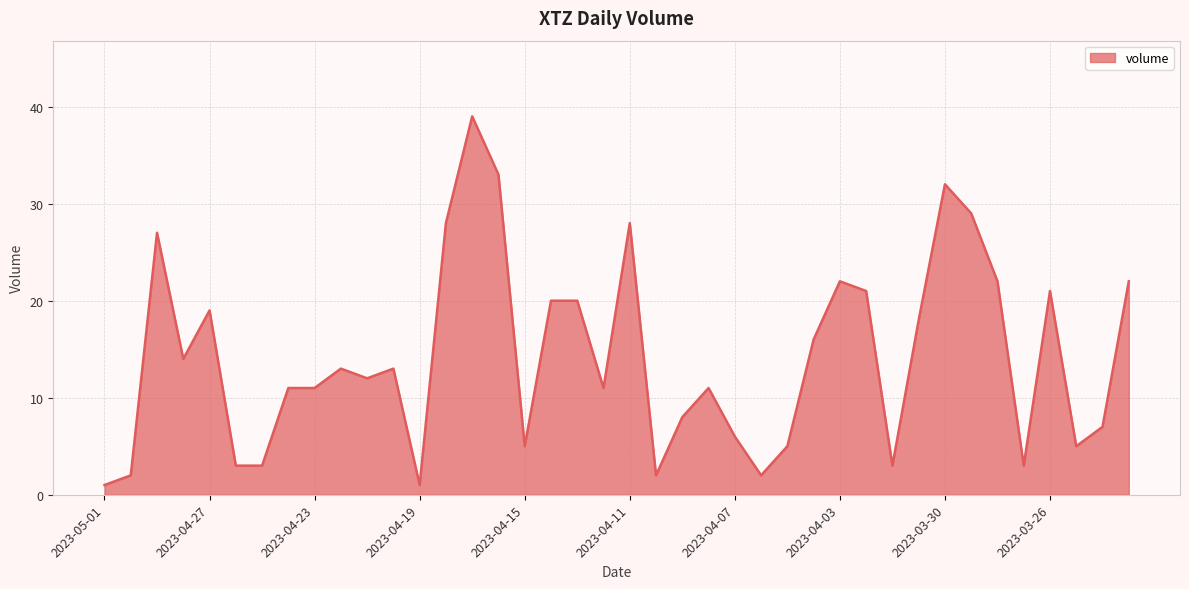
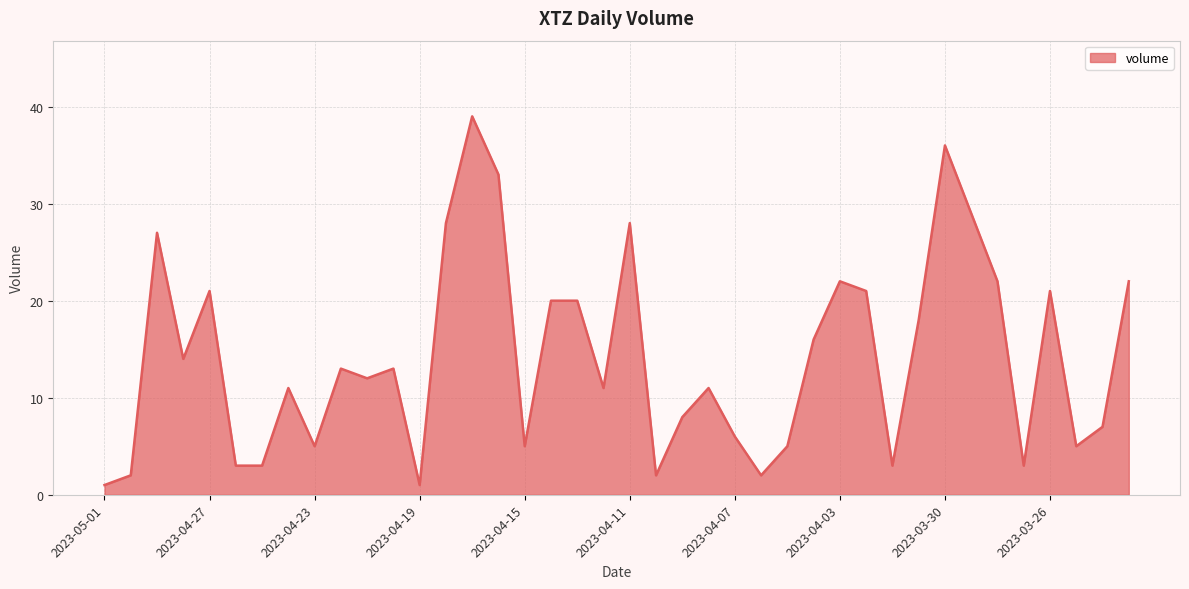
2023-04-27: 19 -> 21
2023-04-23: 11 -> 5
2023-03-30: 32 -> 36
